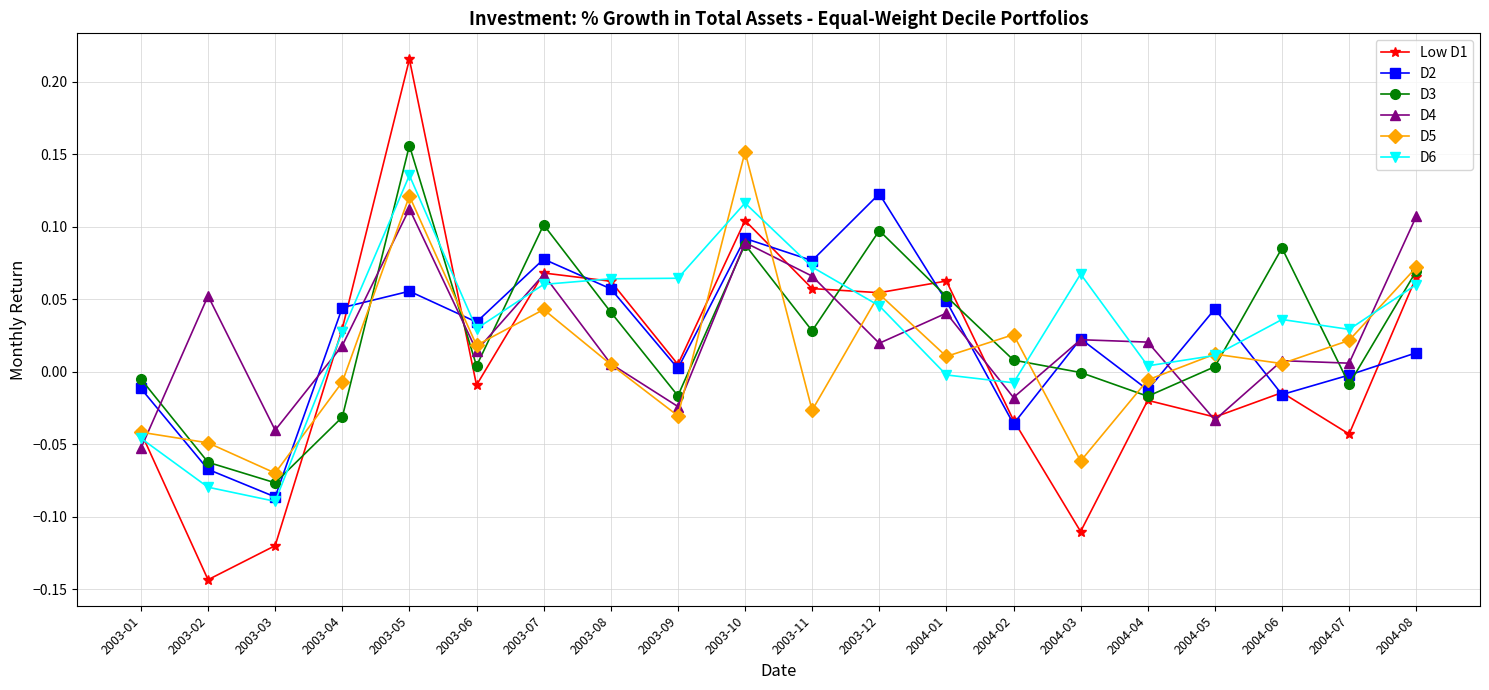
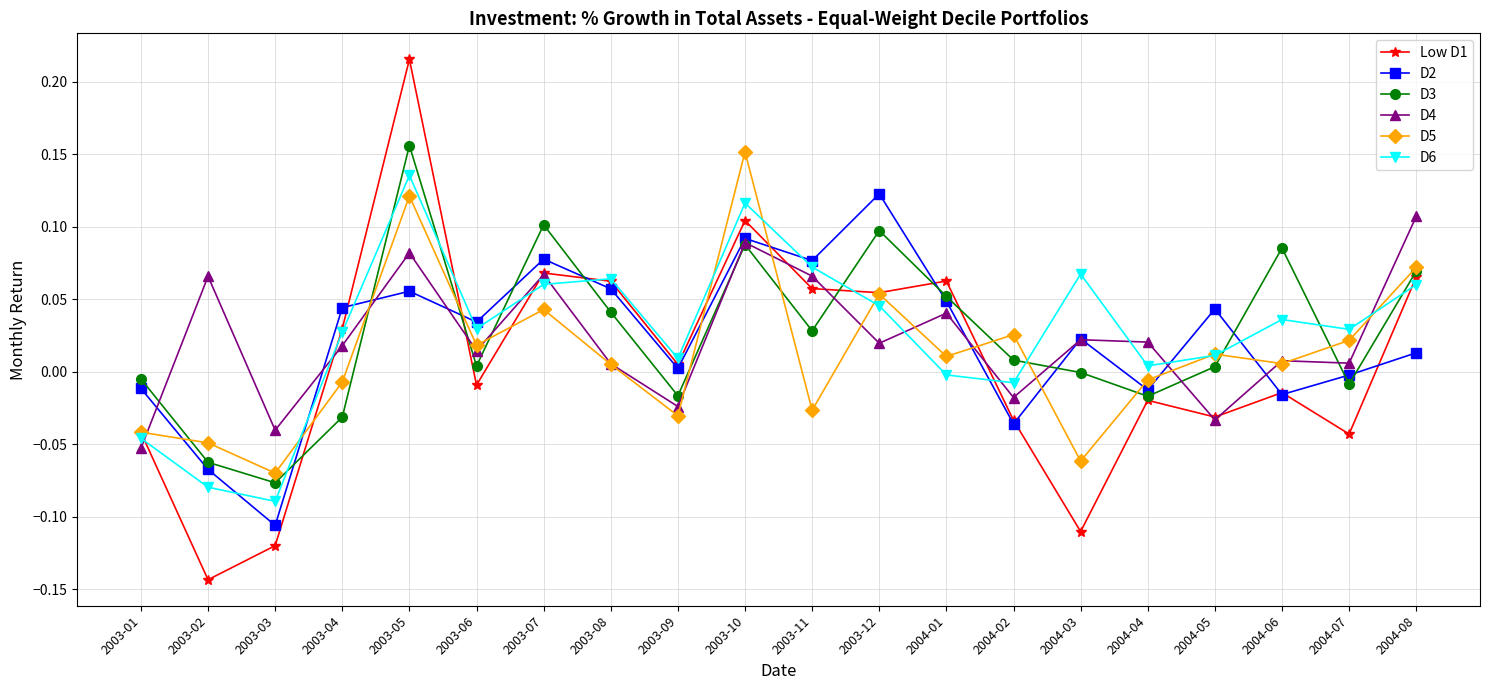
D4, 2003-02: 0.052 -> 0.066
D2, 2003-03: -0.086 -> -0.106
D4, 2003-05: 0.113 -> 0.082
D6, 2003-09: 0.065 -> 0.009
